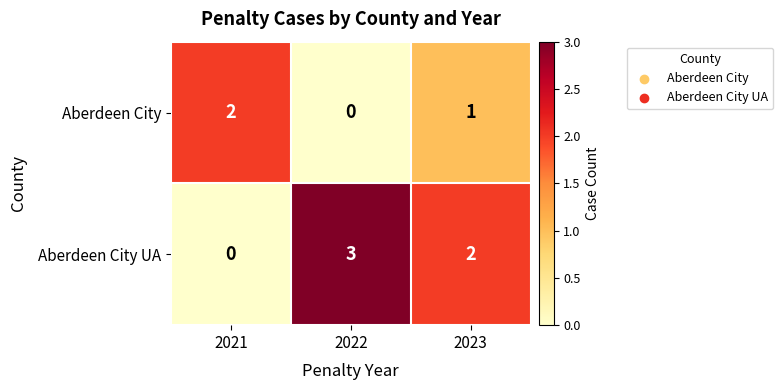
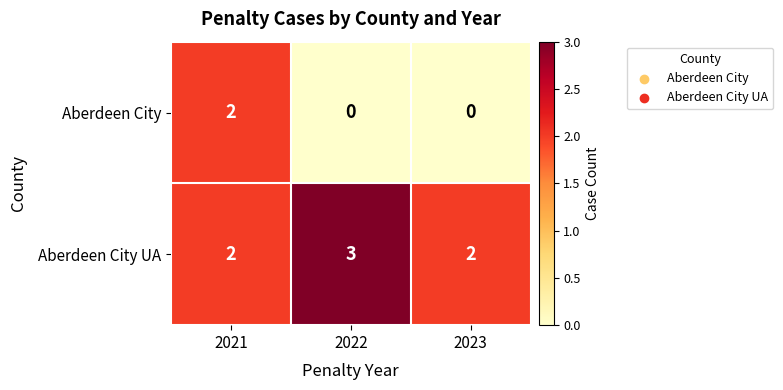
Aberdeen City, 2023: 1 -> 0
Aberdeen City UA, 2021: 0 -> 2
